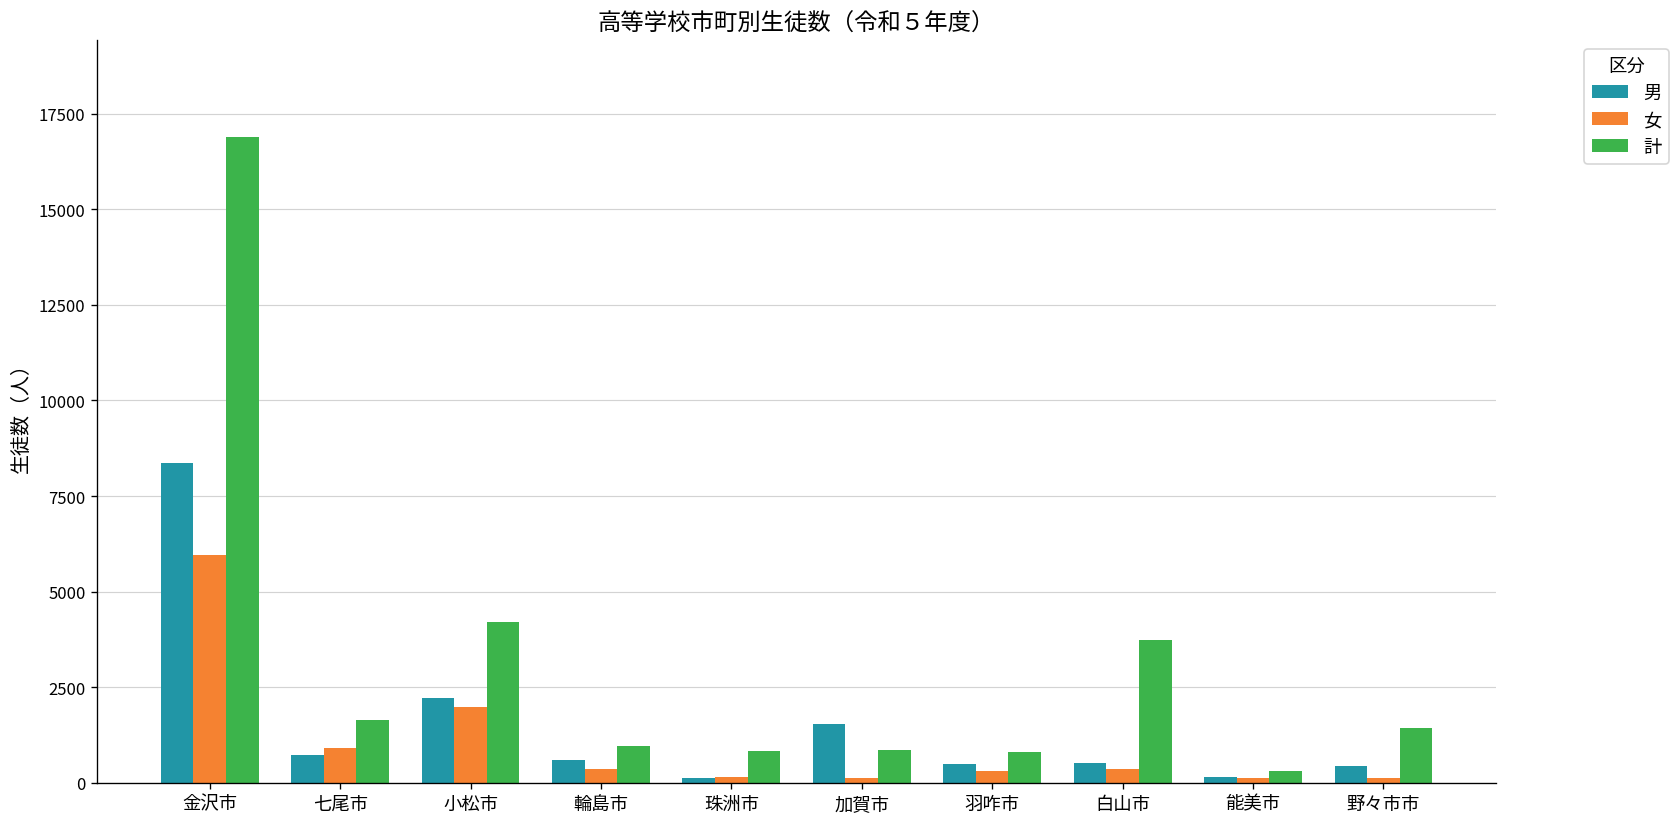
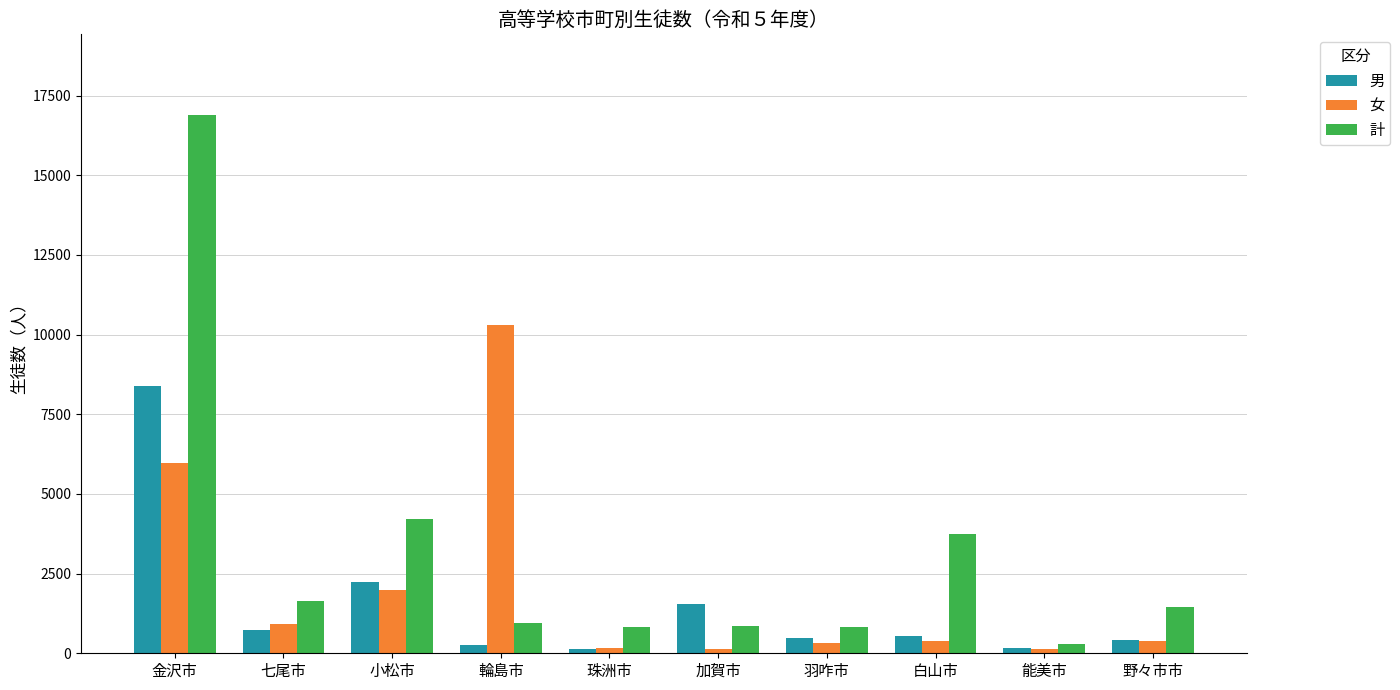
男, 輪島市: 600 -> 300
女, 輪島市: 400 -> 10300
女, 野々市市: 100 -> 400
